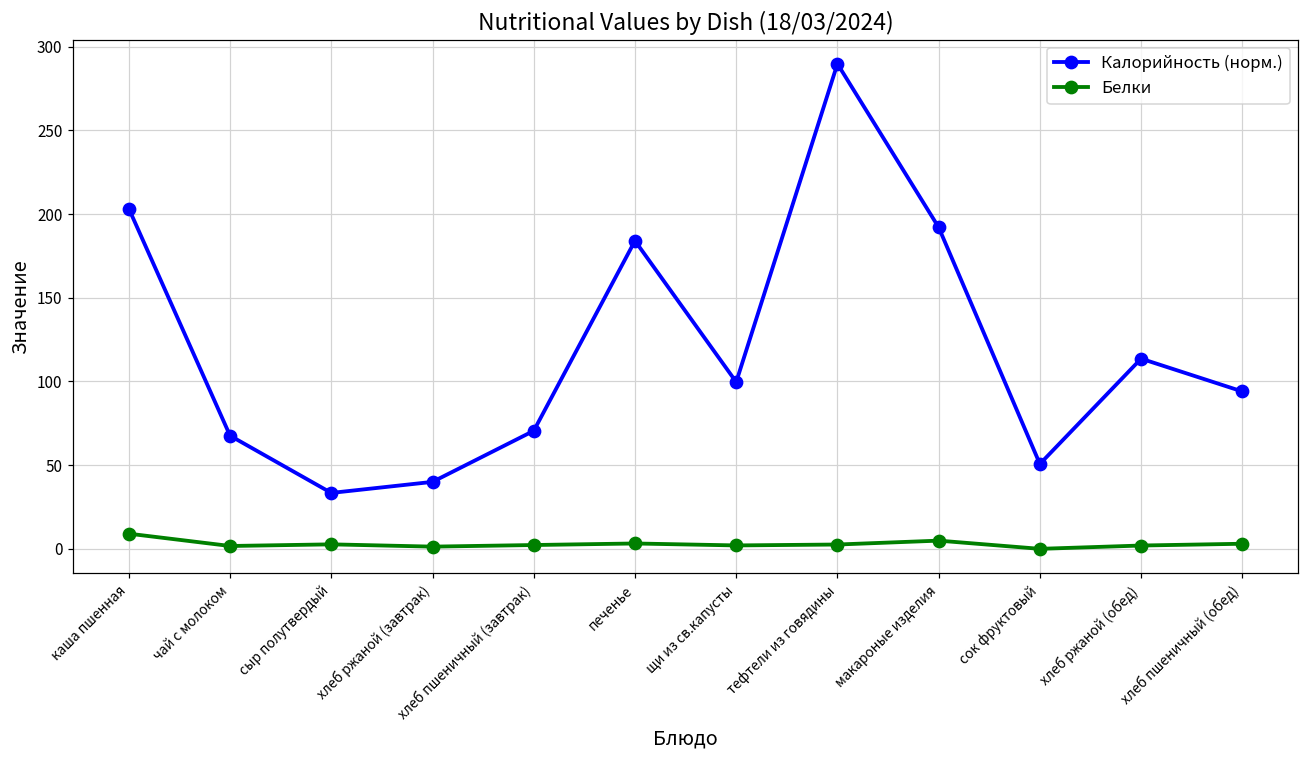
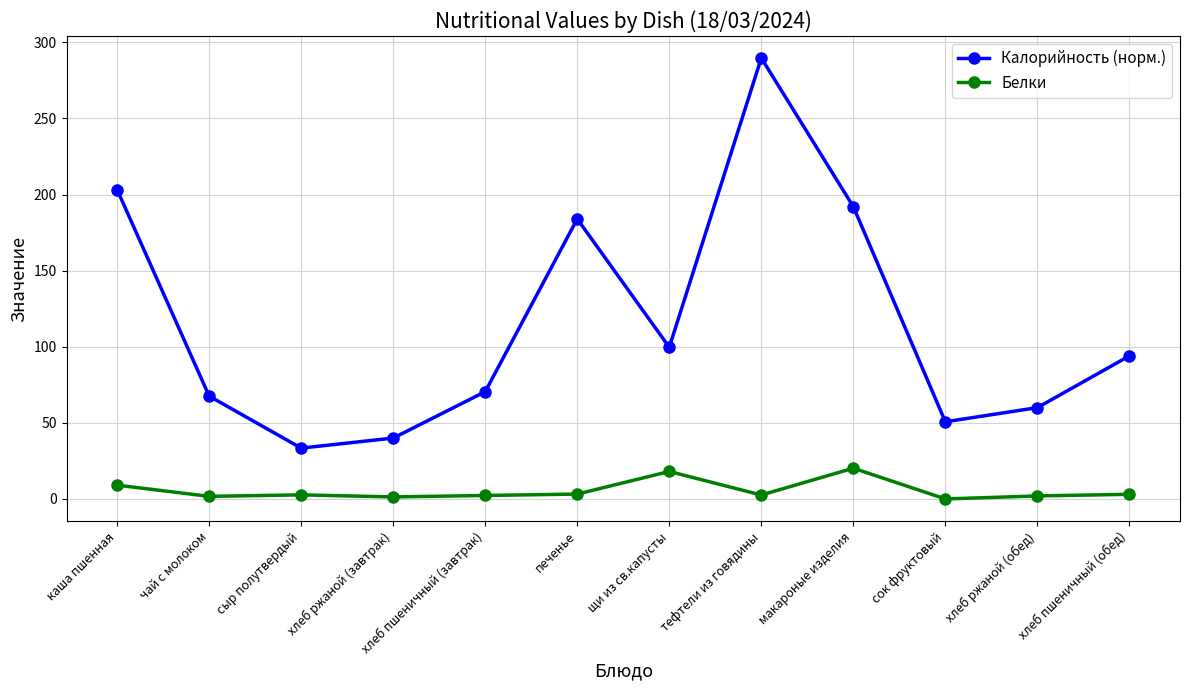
Белки, щи из св.капусты: 2 -> 18
Белки, макароные изделия: 5 -> 20
Калорийность (норм.), хлеб ржаной (обед): 114 -> 60
